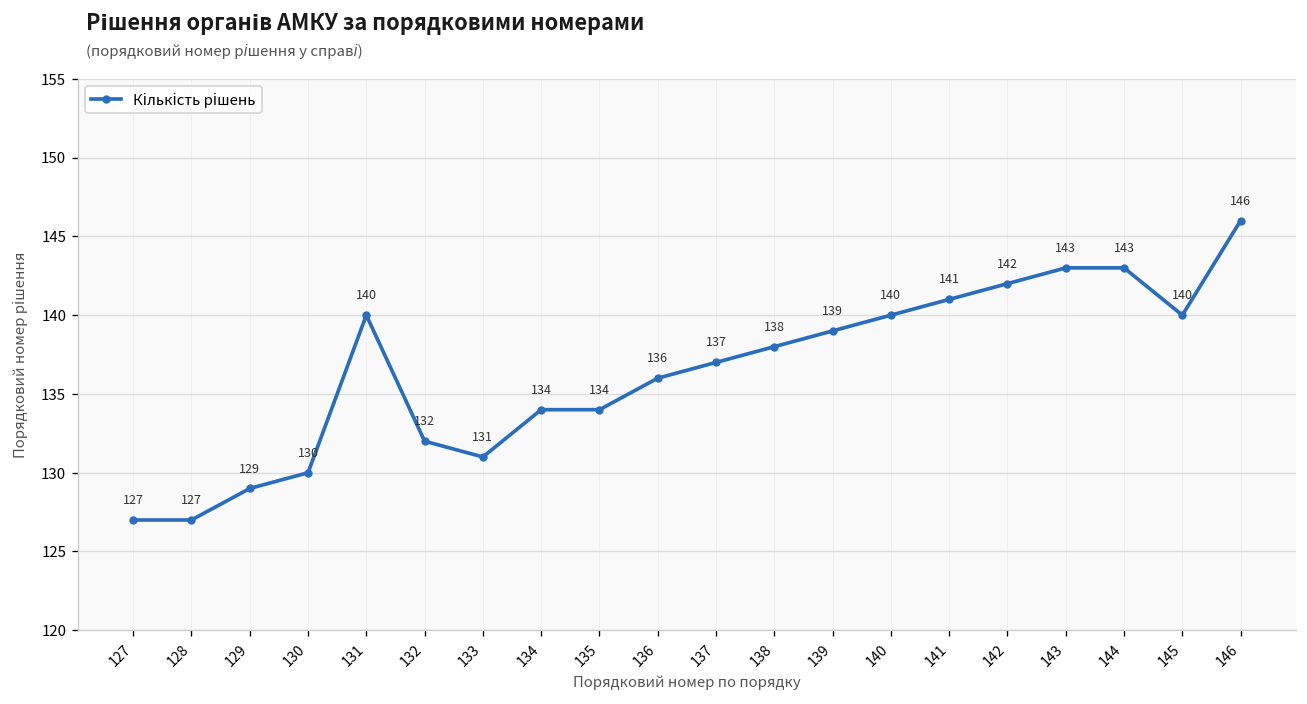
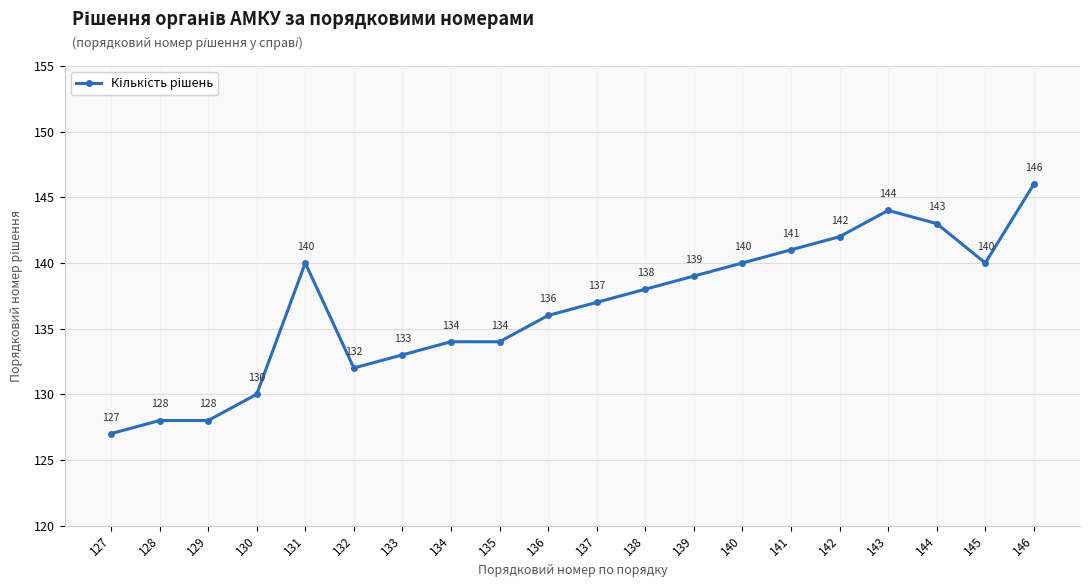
128: 127 -> 128
129: 129 -> 128
133: 131 -> 133
143: 143 -> 144
